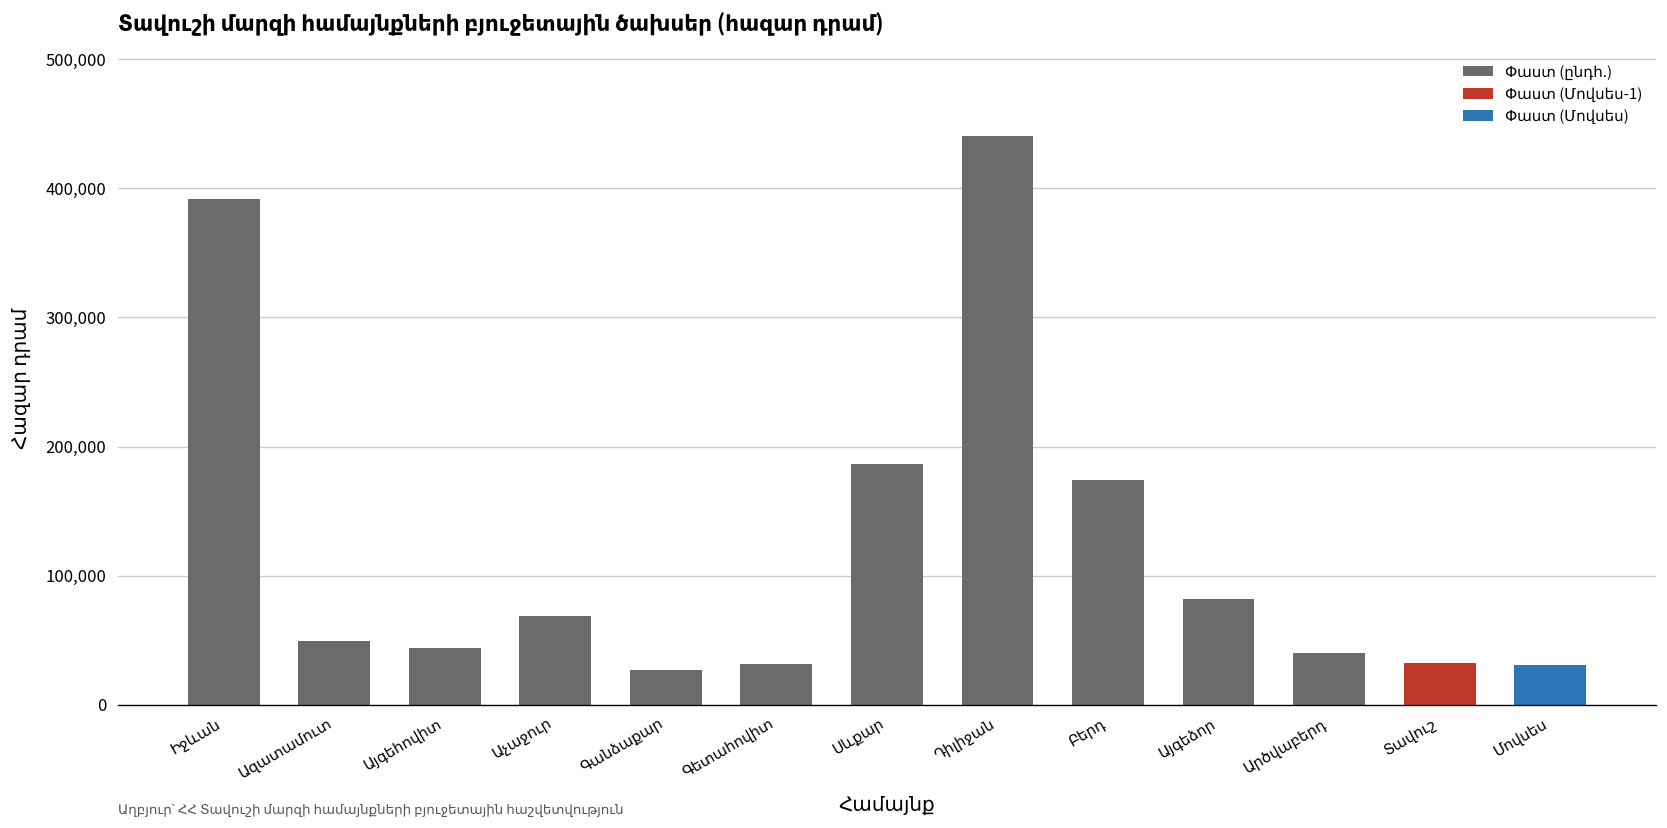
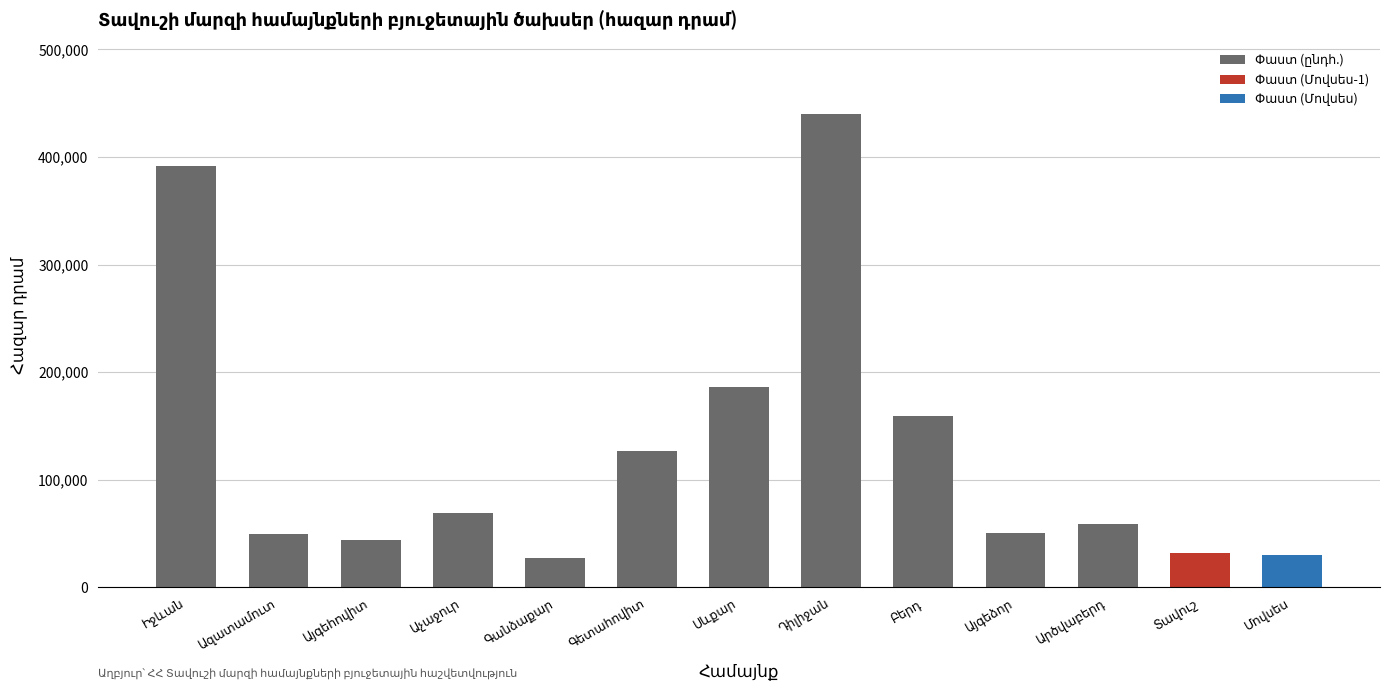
Գետահովիտ: 32,000 -> 126,000
Բերդ: 174,000 -> 159,000
Այգեձոր: 82,000 -> 51,000
Արծվաբերդ: 40,000 -> 59,000
